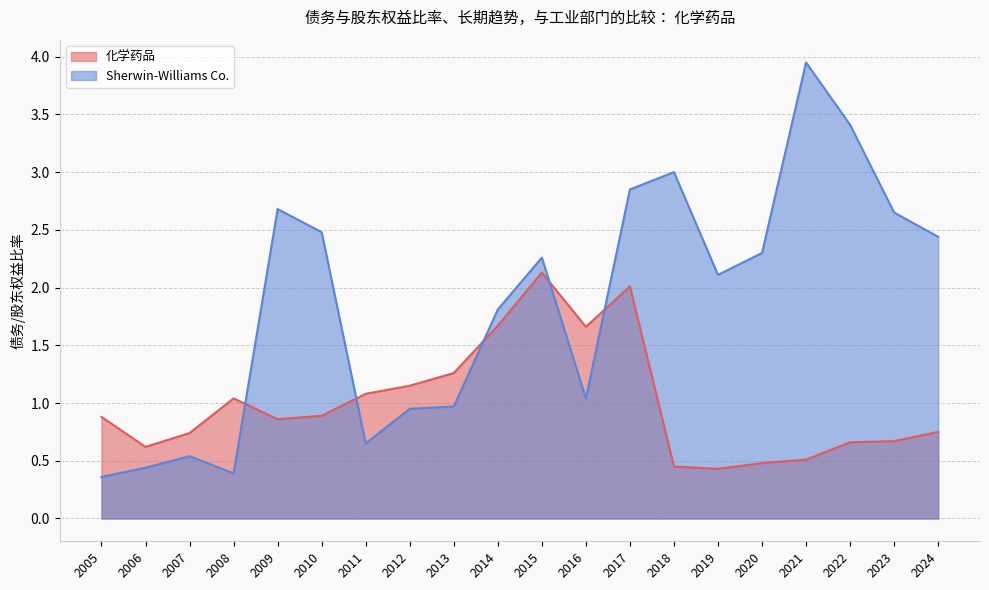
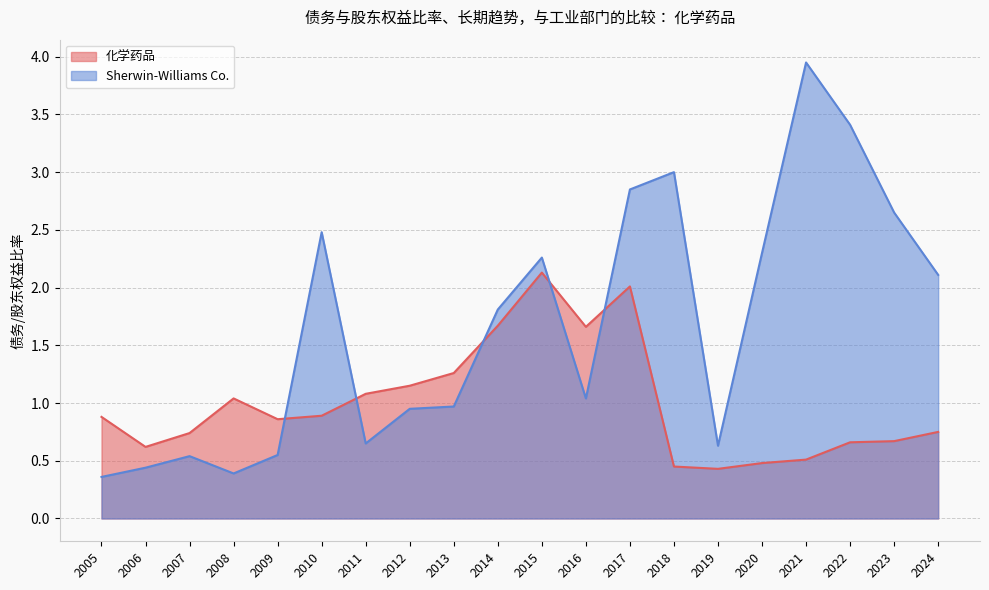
Sherwin-Williams Co., 2009: 2.68 -> 0.55
Sherwin-Williams Co., 2019: 2.11 -> 0.63
Sherwin-Williams Co., 2024: 2.44 -> 2.11
